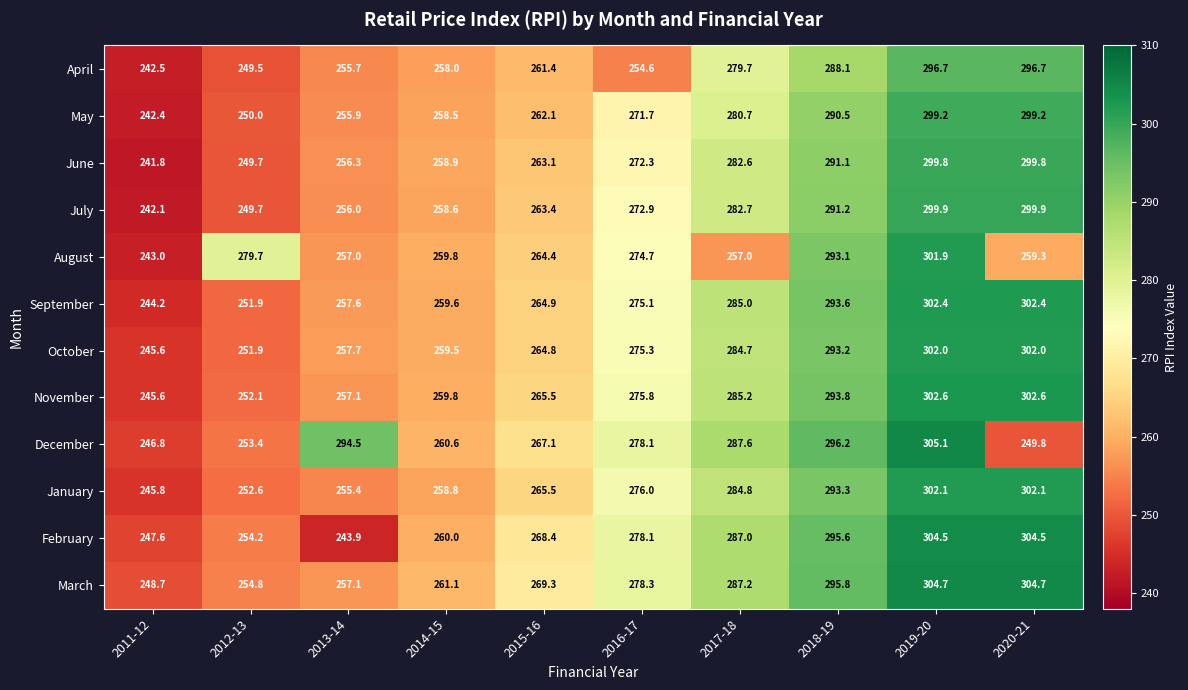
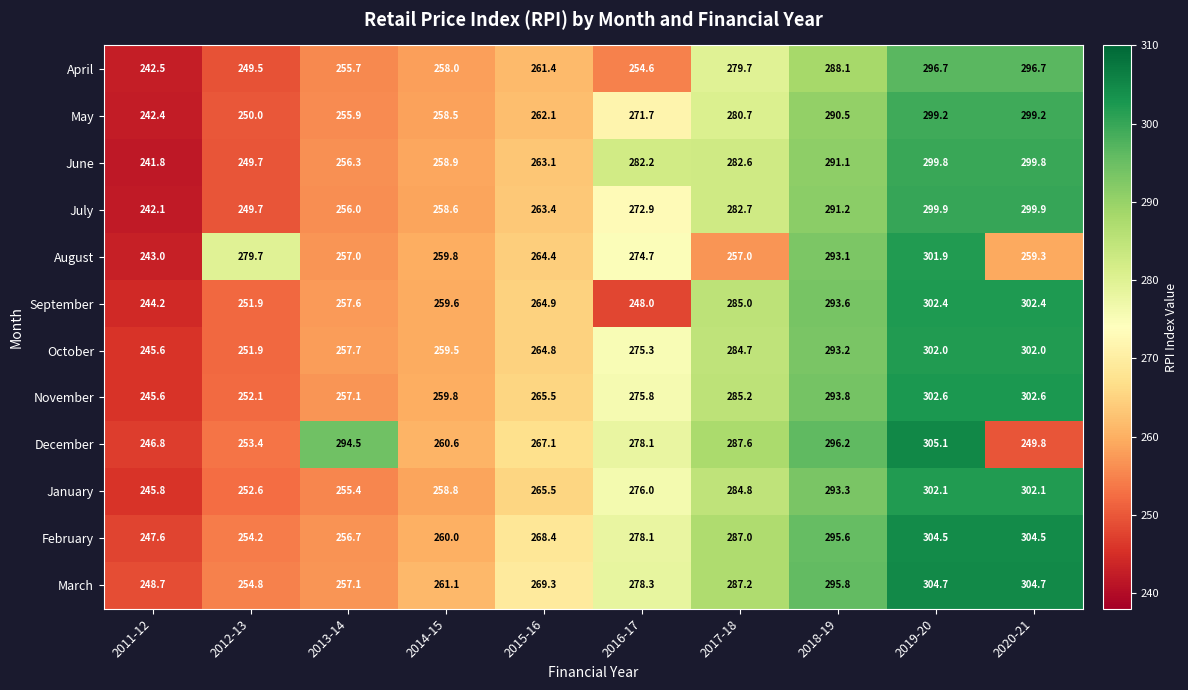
June, 2016-17: 272.3 -> 282.2
September, 2016-17: 275.1 -> 248.0
February, 2013-14: 243.9 -> 256.7
